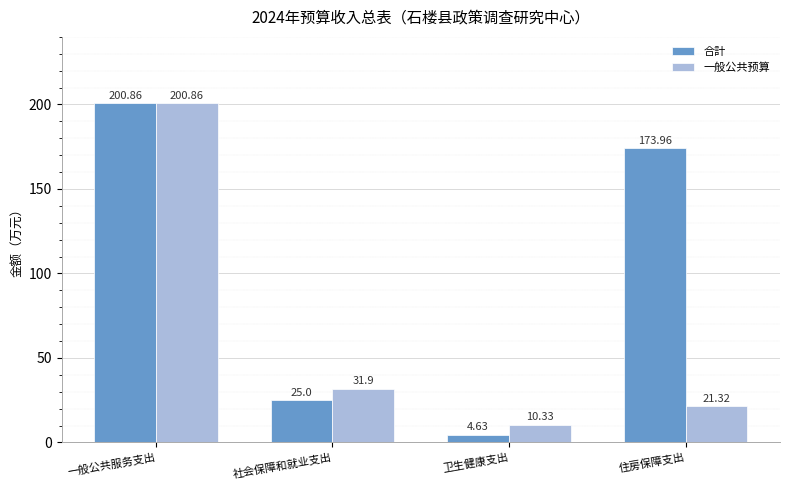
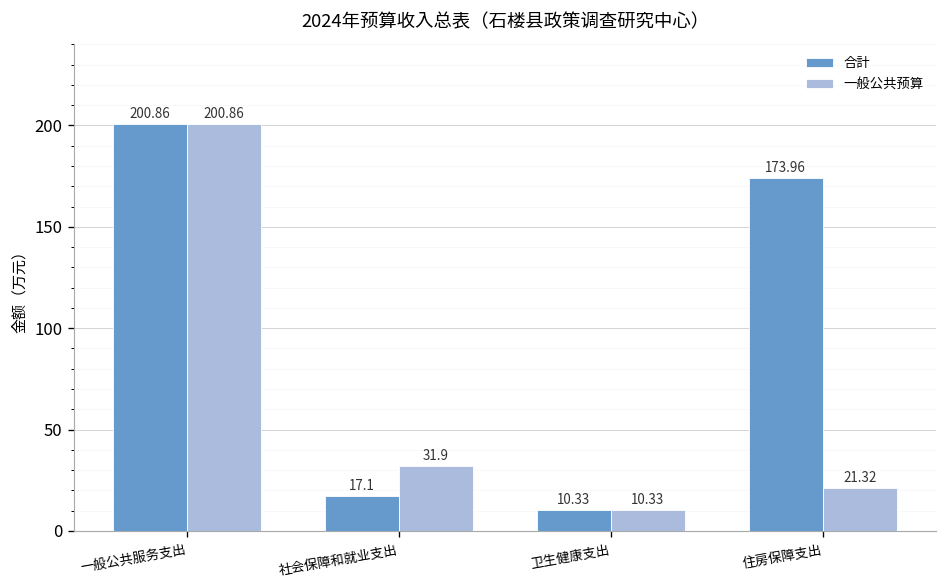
合計, 社会保障和就业支出: 25.0 -> 17.1
合計, 卫生健康支出: 4.63 -> 10.33
